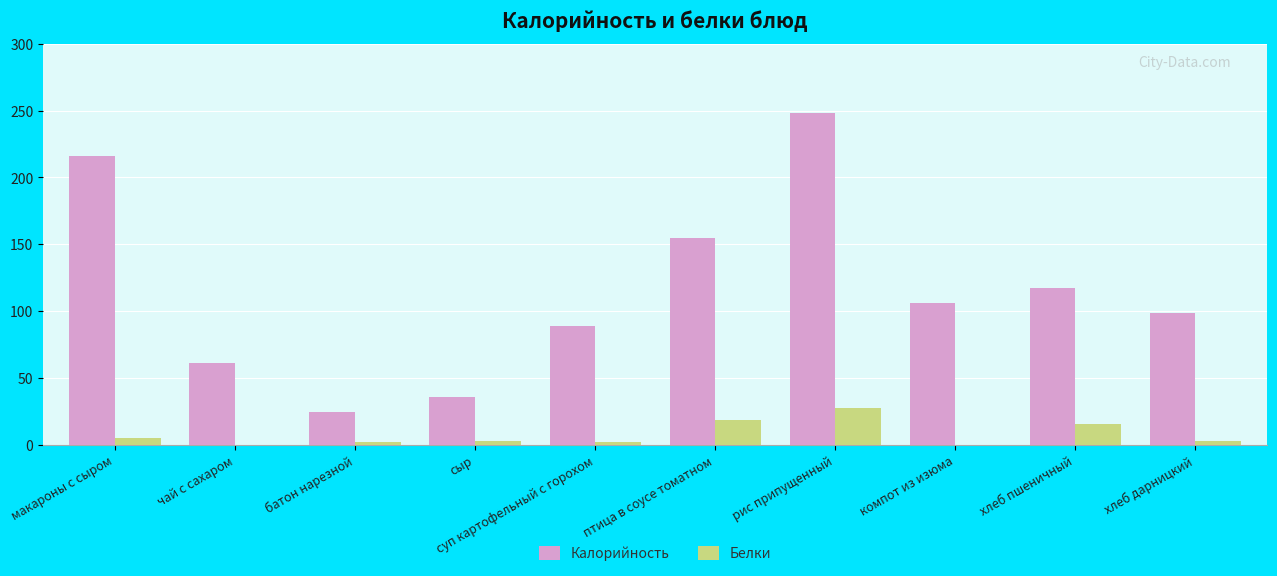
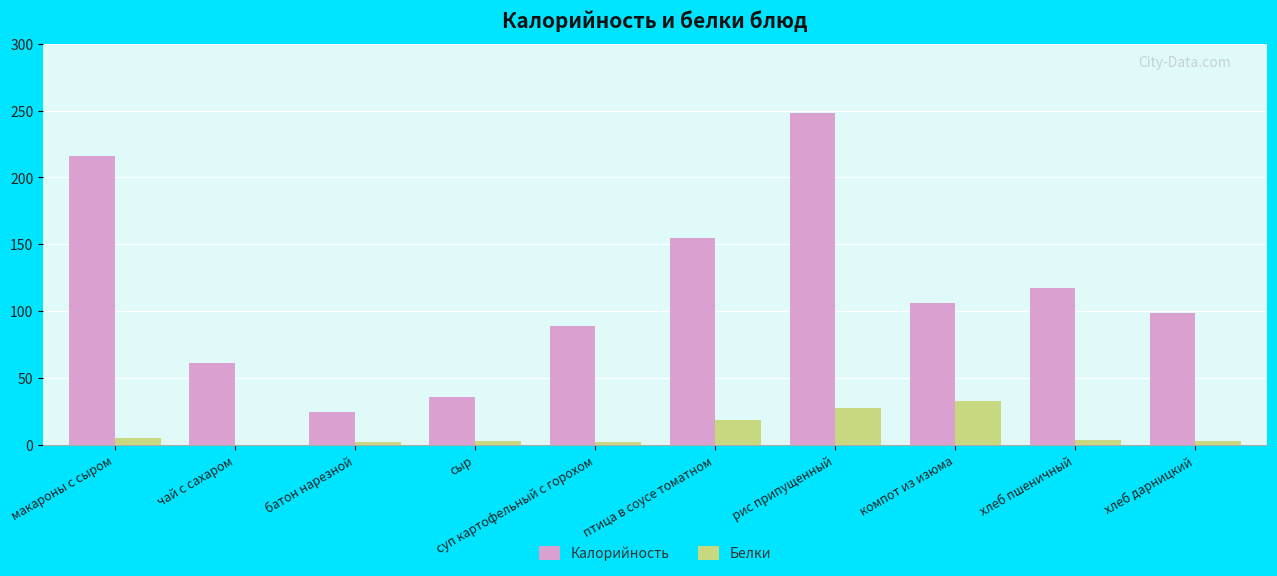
Белки, компот из изюма: 0 -> 33
Белки, хлеб пшеничный: 15 -> 4
